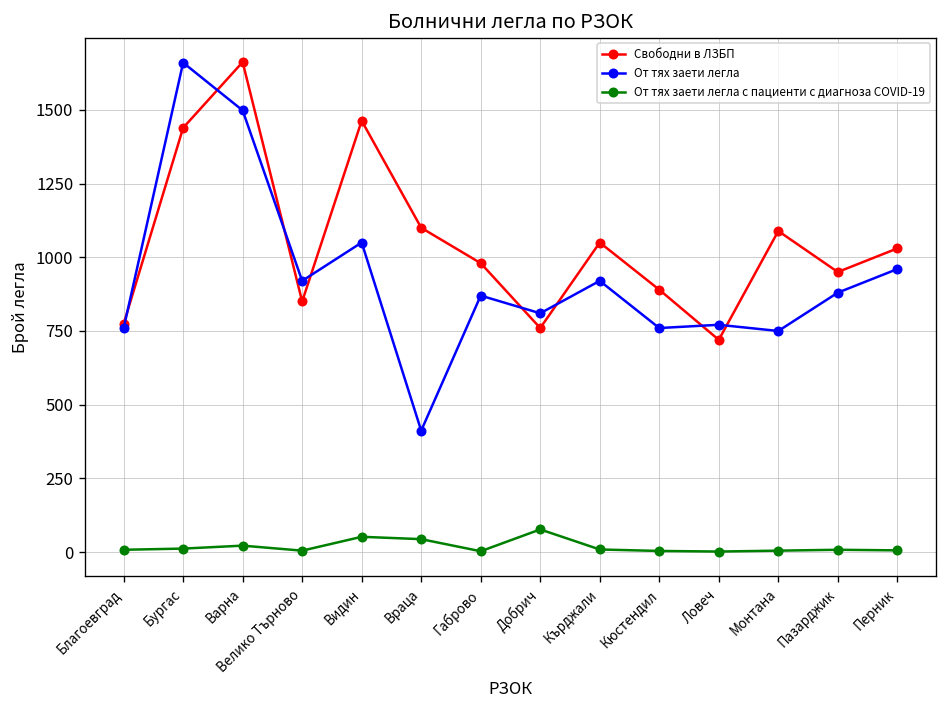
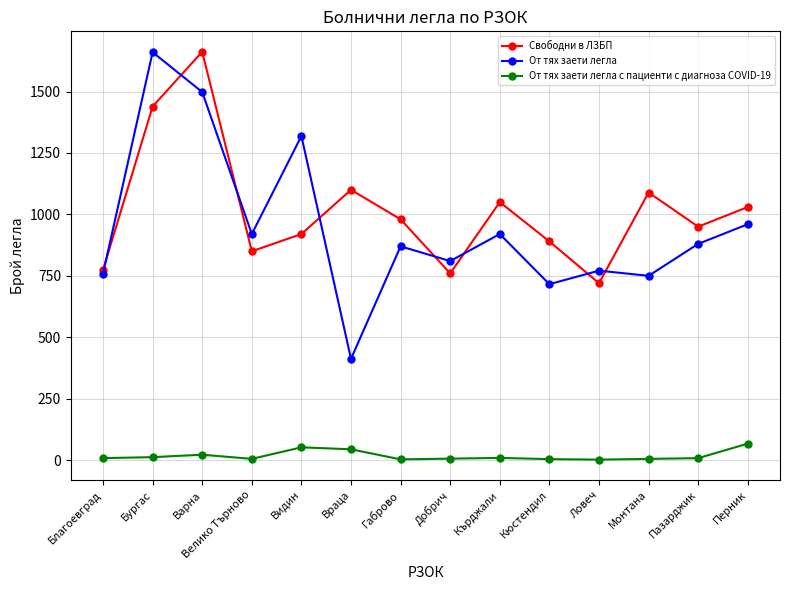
Свободни в ЛЗБП, Видин: 1460 -> 920
От тях заети легла, Видин: 1050 -> 1320
От тях заети легла с пациенти с диагноза COVID-19, Добрич: 80 -> 10
От тях заети легла, Кюстендил: 760 -> 720
От тях заети легла с пациенти с диагноза COVID-19, Перник: 10 -> 70
